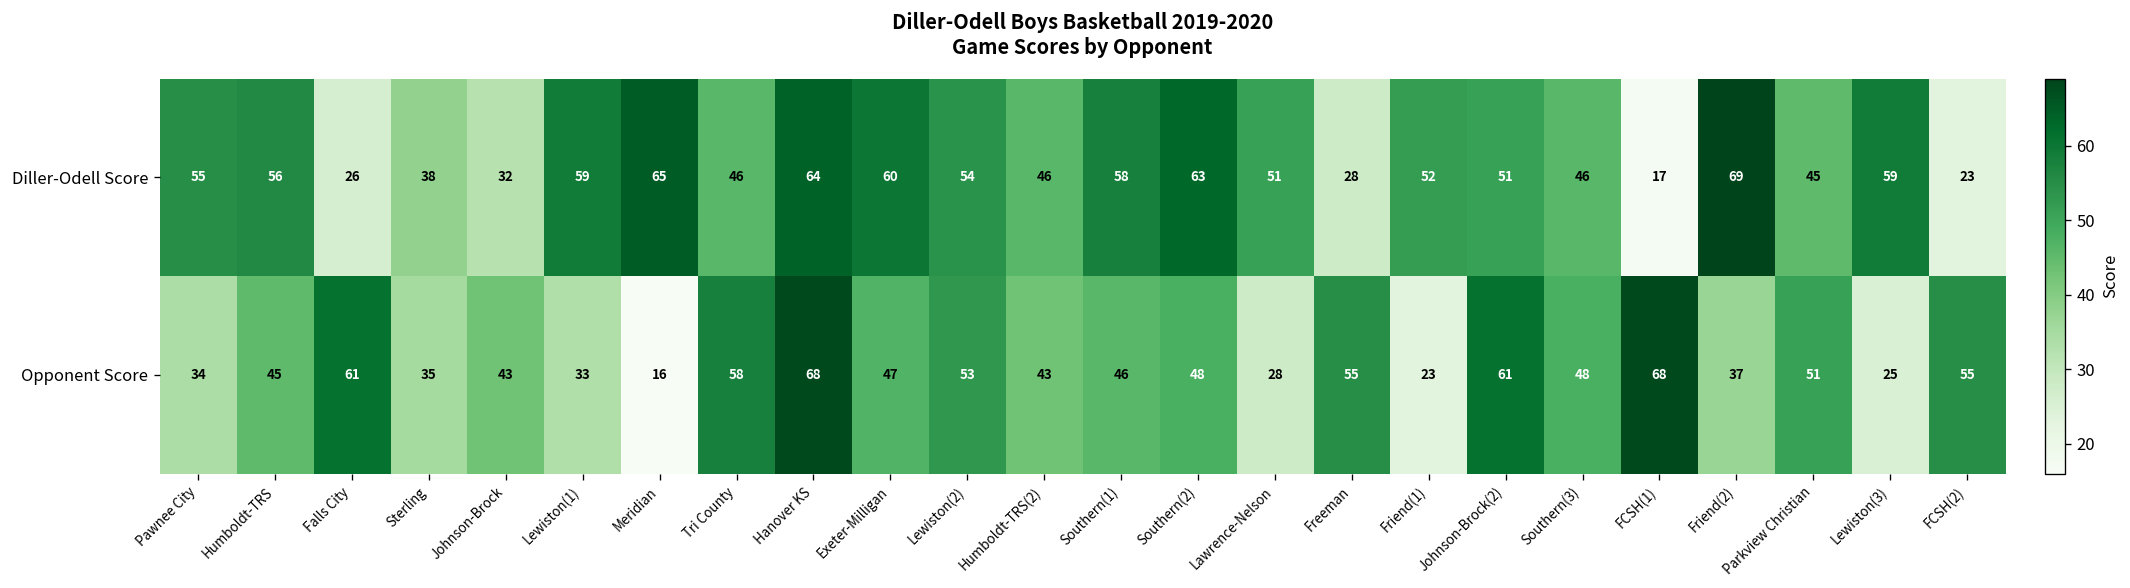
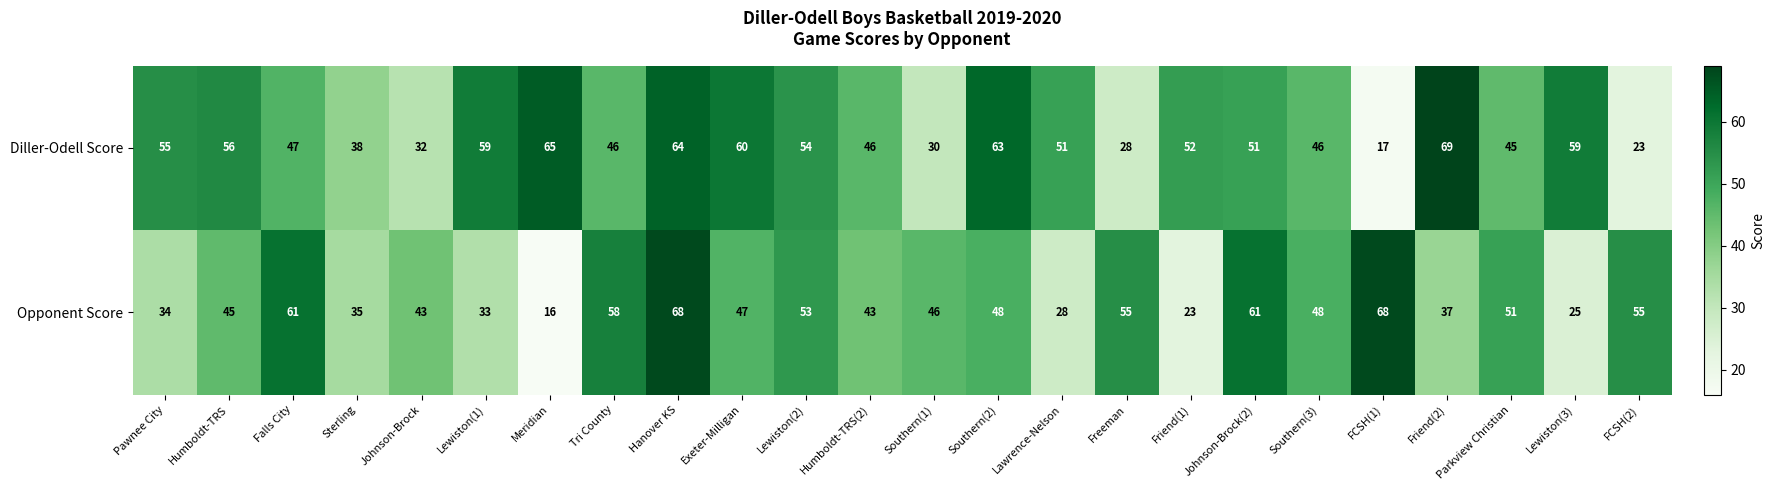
Diller-Odell Score, Falls City: 26 -> 47
Diller-Odell Score, Southern(1): 58 -> 30
